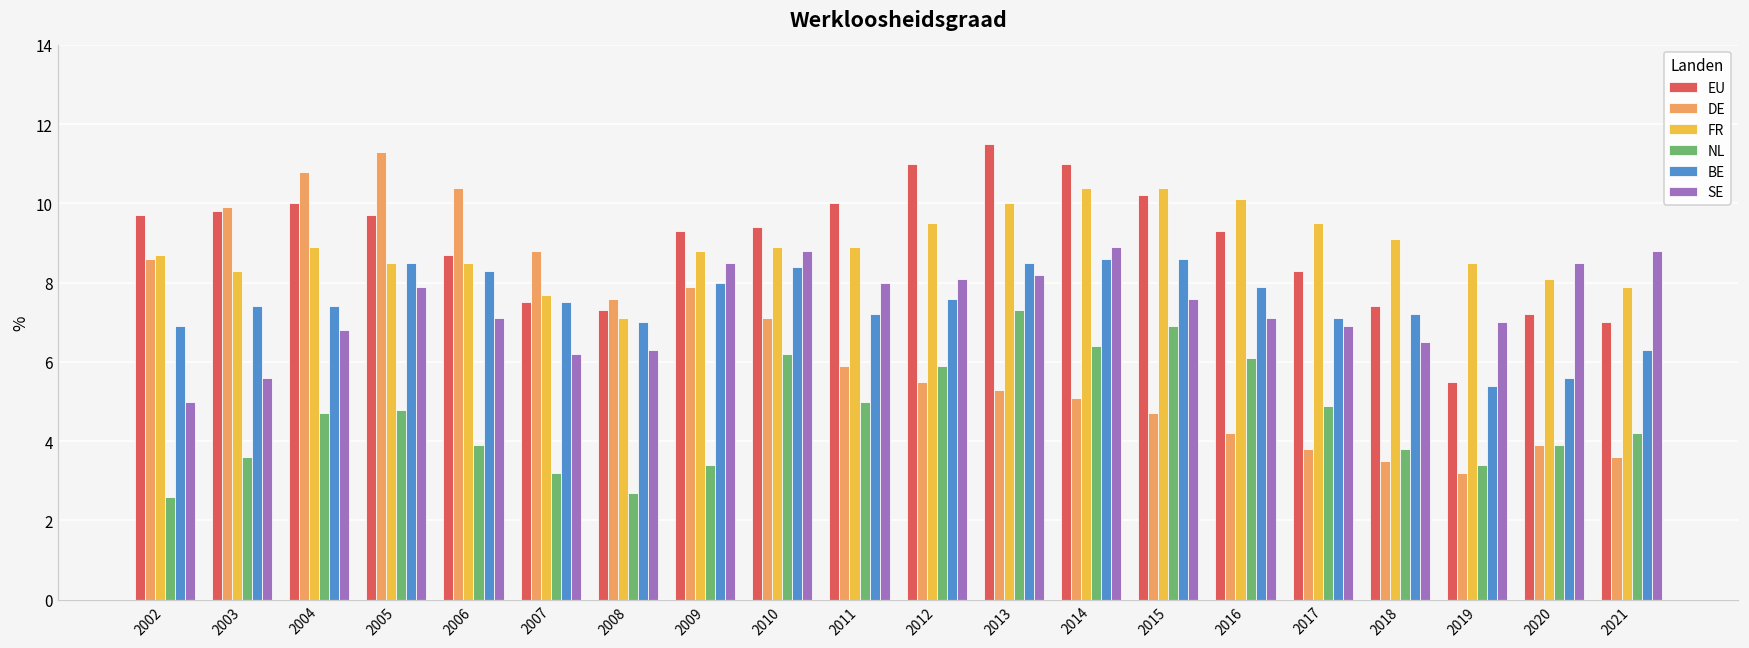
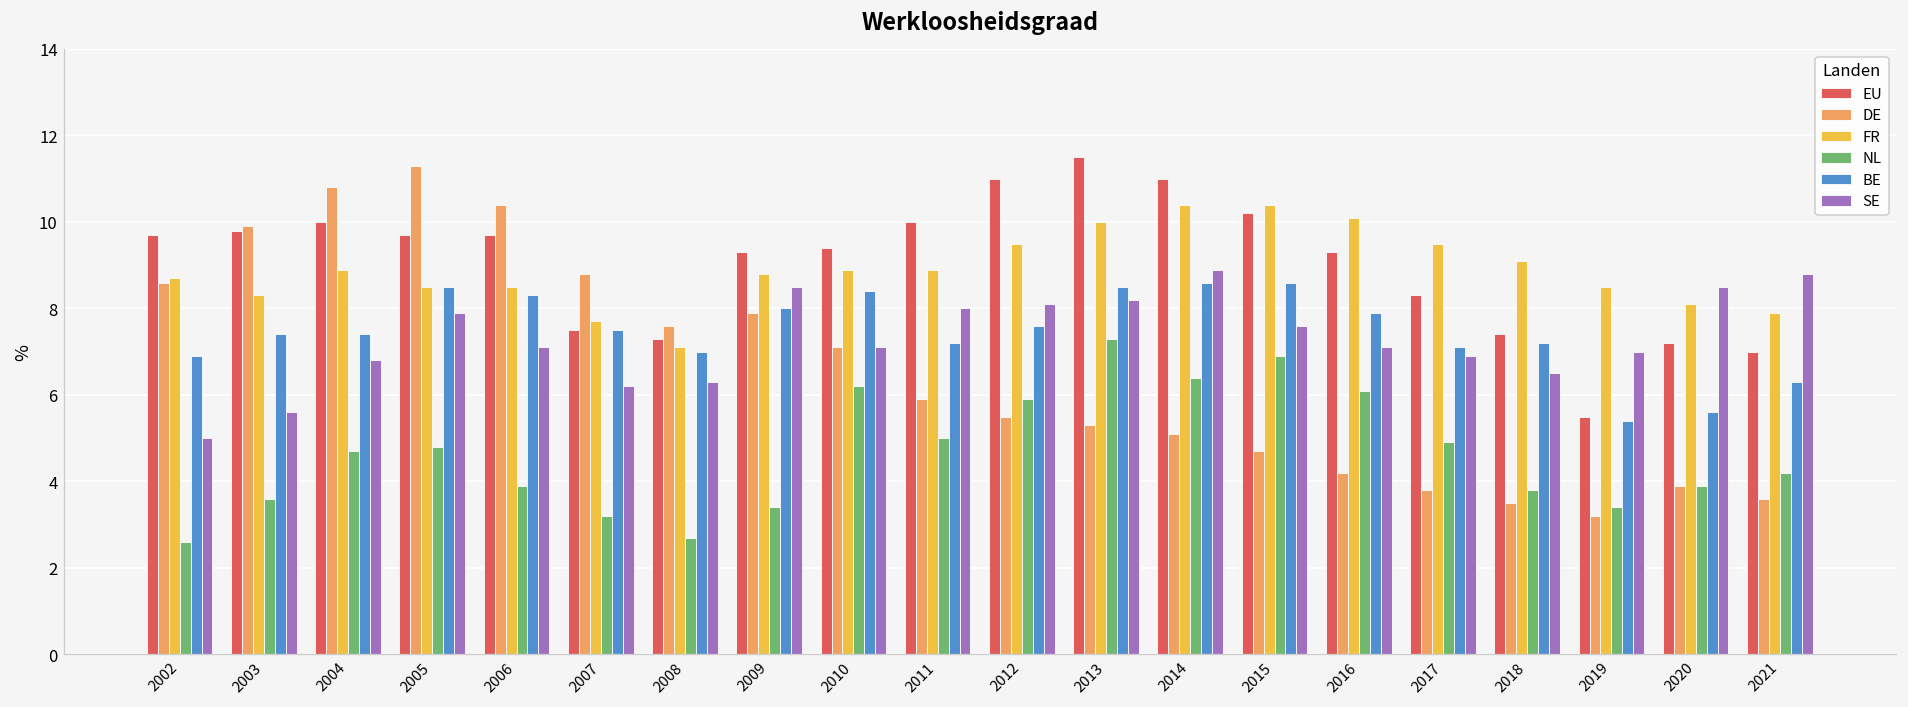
EU, 2006: 8.7 -> 9.7
SE, 2010: 8.8 -> 7.1
